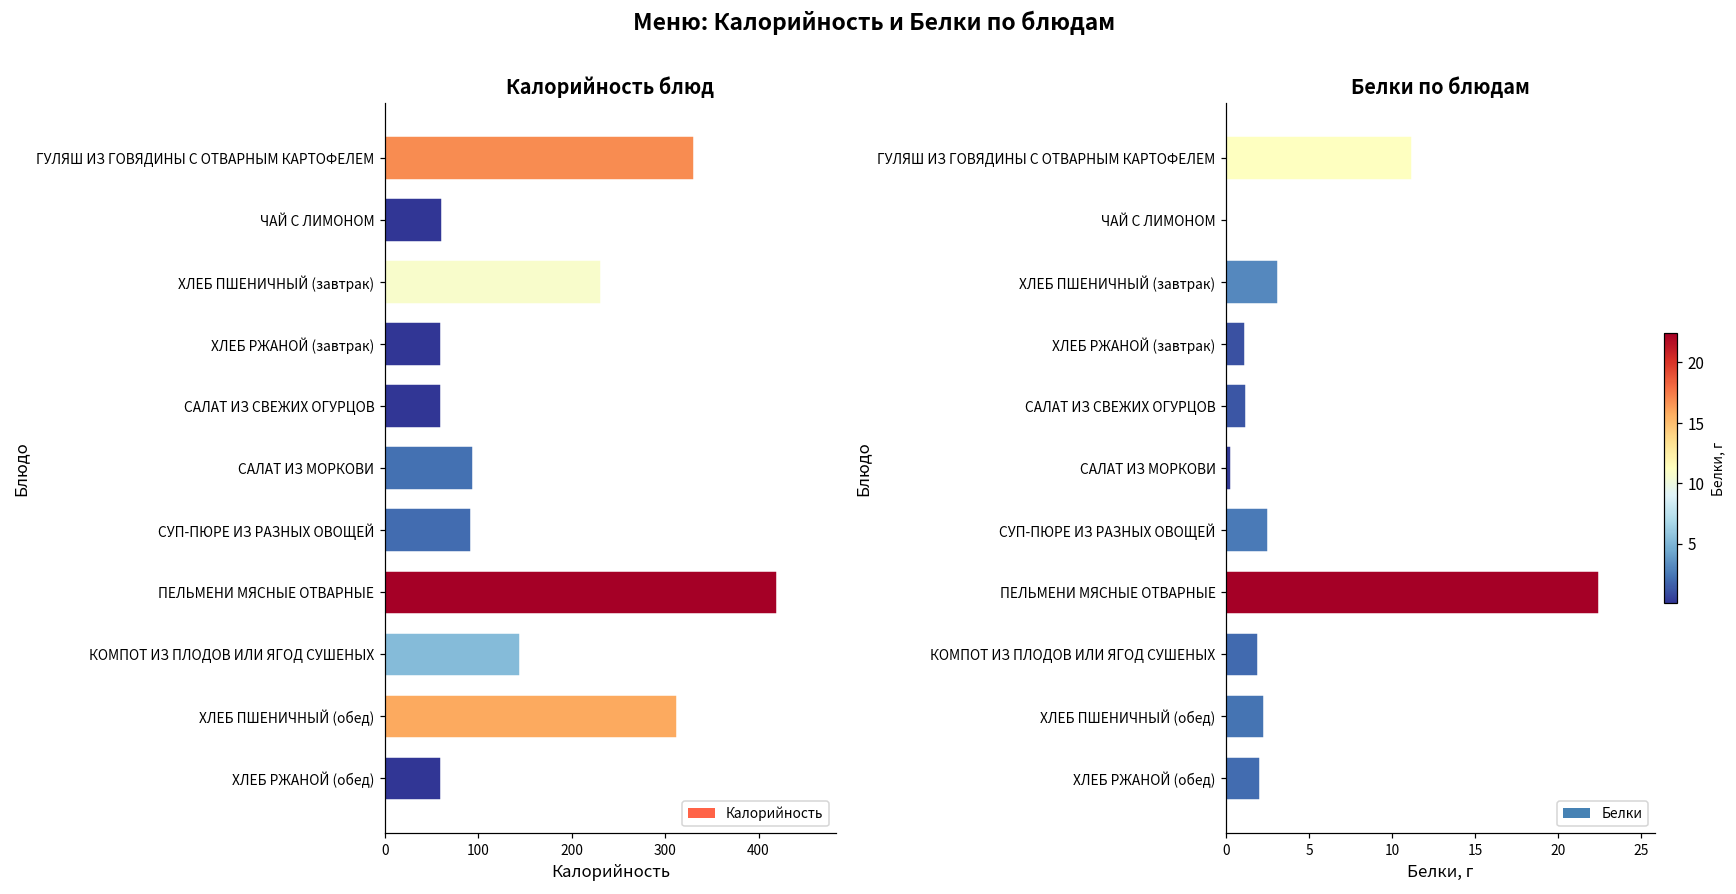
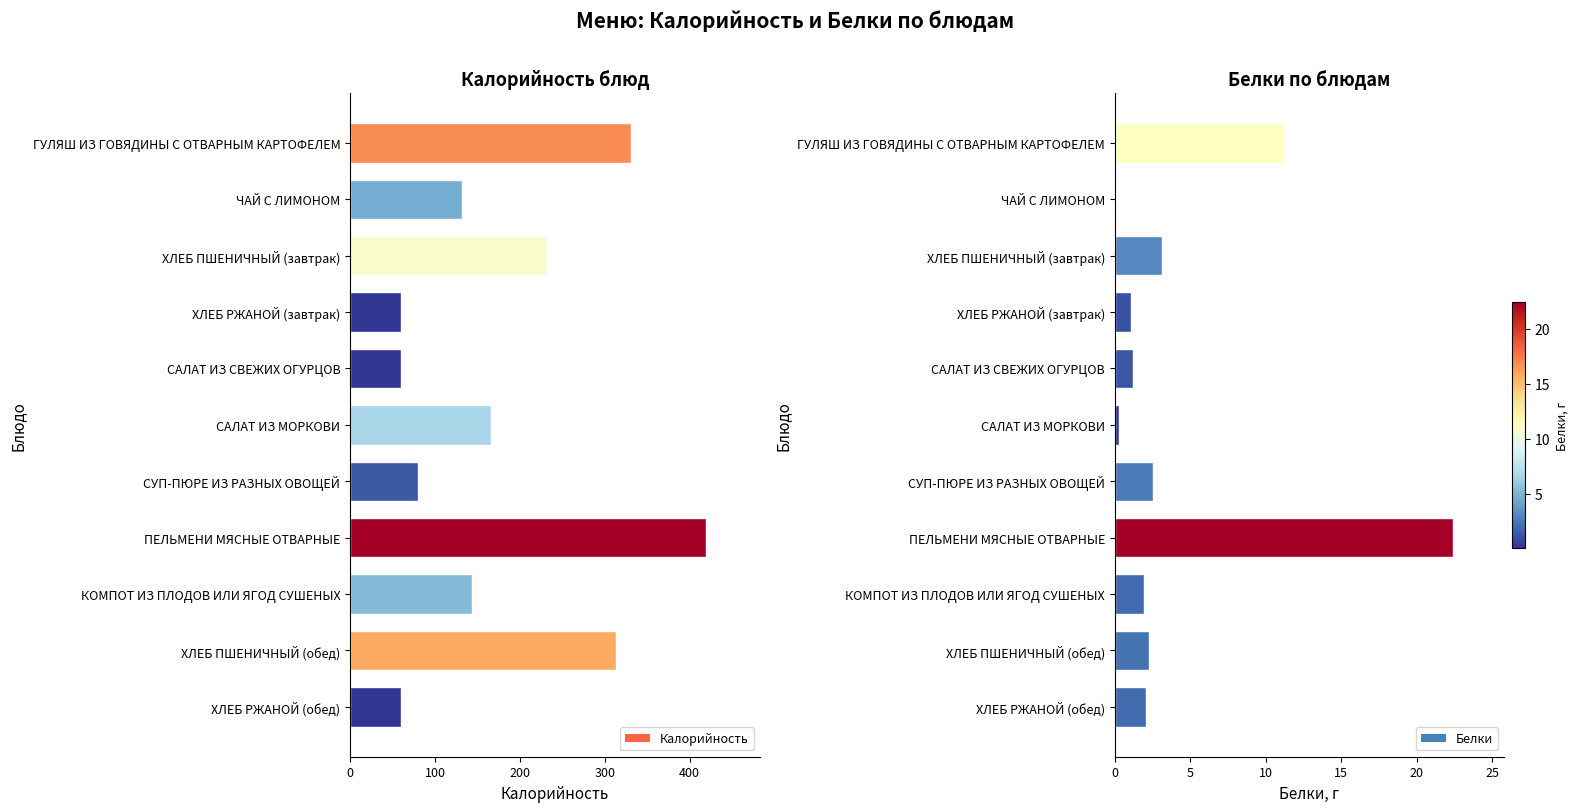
Калорийность блюд, ЧАЙ С ЛИМОНОМ: 60 -> 130
Калорийность блюд, САЛАТ ИЗ МОРКОВИ: 90 -> 170
Калорийность блюд, СУП-ПЮРЕ ИЗ РАЗНЫХ ОВОЩЕЙ: 90 -> 80
